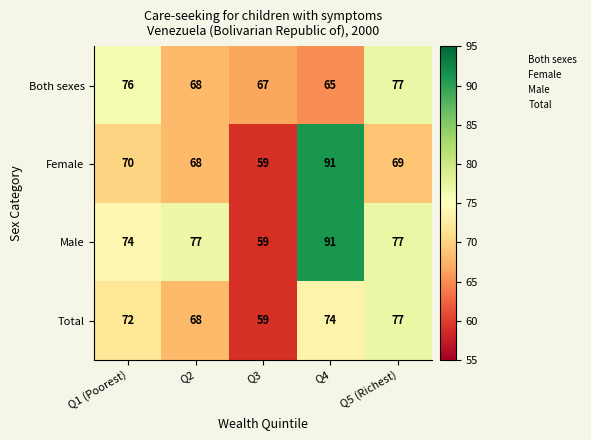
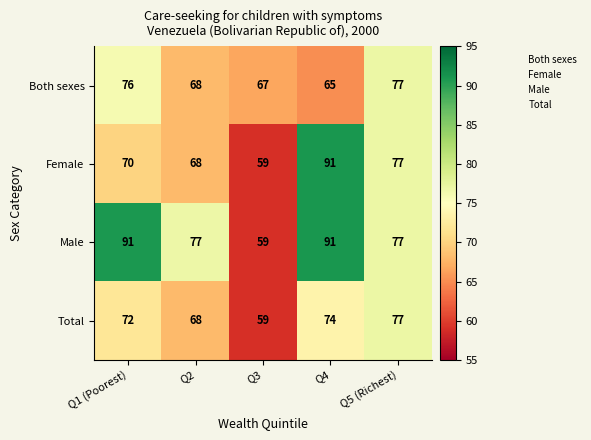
Female, Q5 (Richest): 69 -> 77
Male, Q1 (Poorest): 74 -> 91
